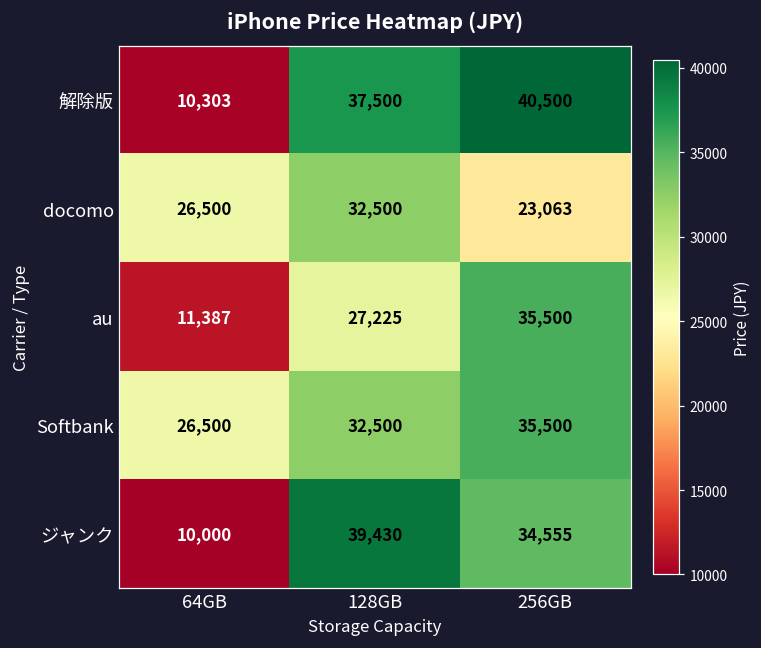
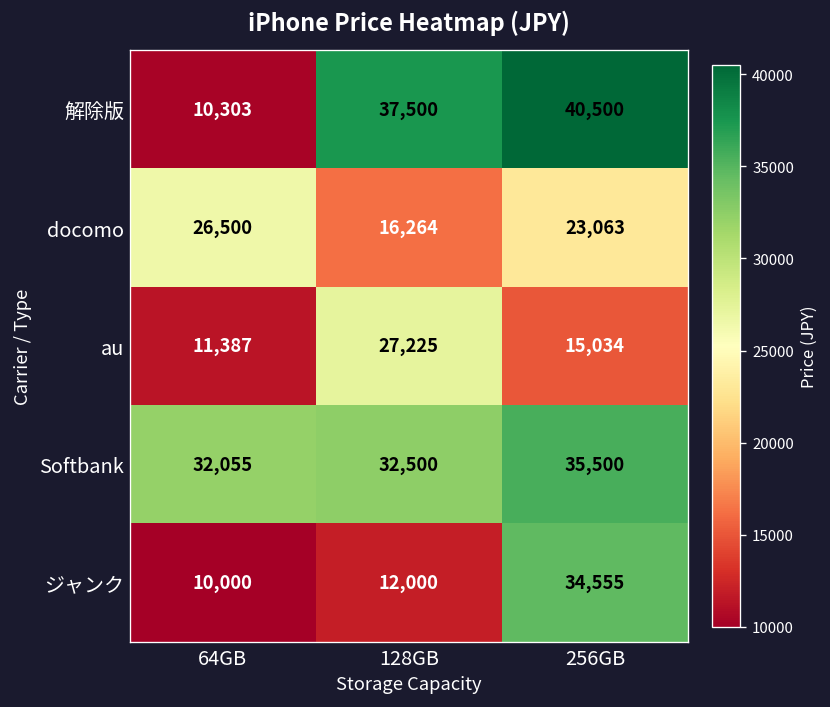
docomo, 128GB: 32,500 -> 16,264
au, 256GB: 35,500 -> 15,034
Softbank, 64GB: 26,500 -> 32,055
ジャンク, 128GB: 39,430 -> 12,000
